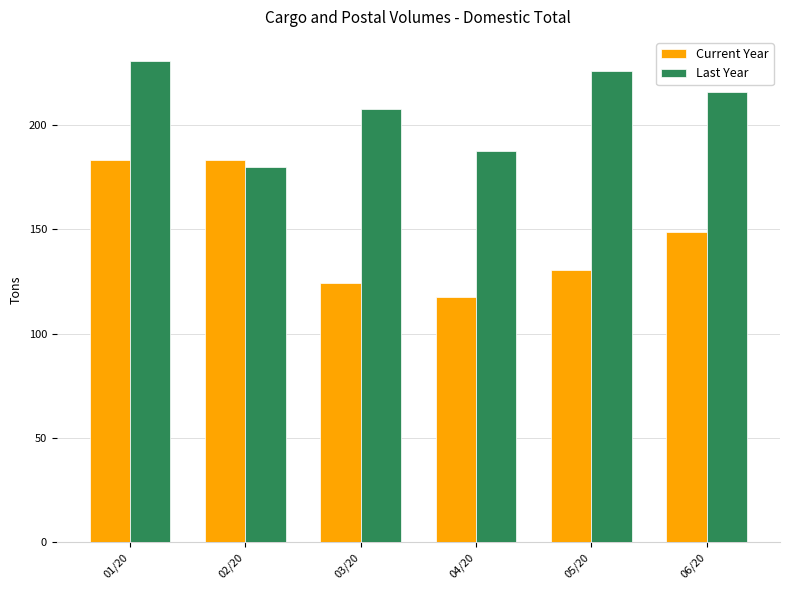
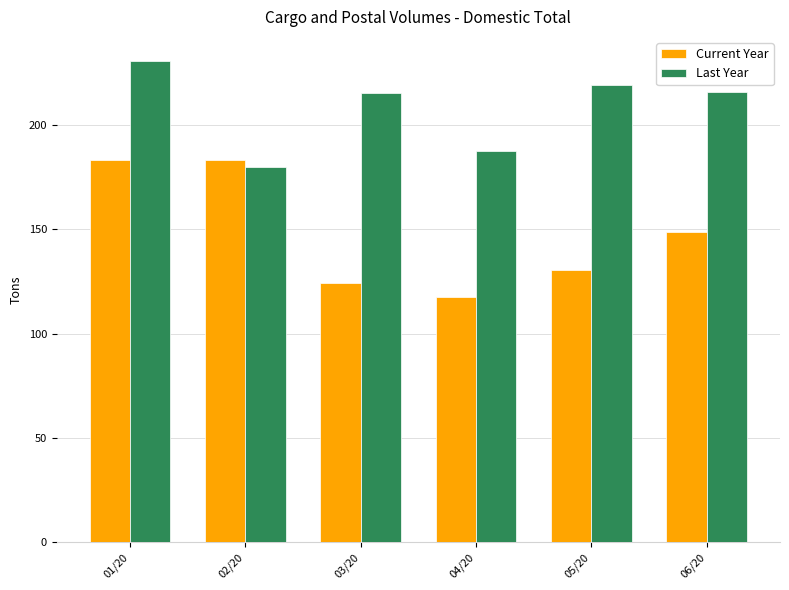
Last Year, 03/20: 208 -> 215
Last Year, 05/20: 226 -> 219
